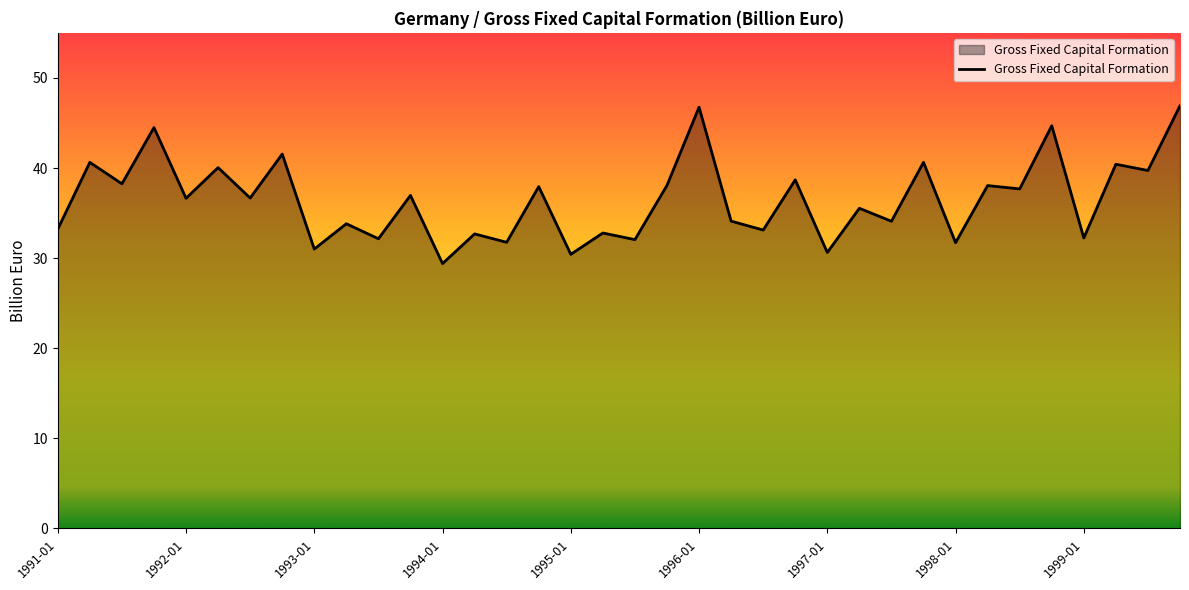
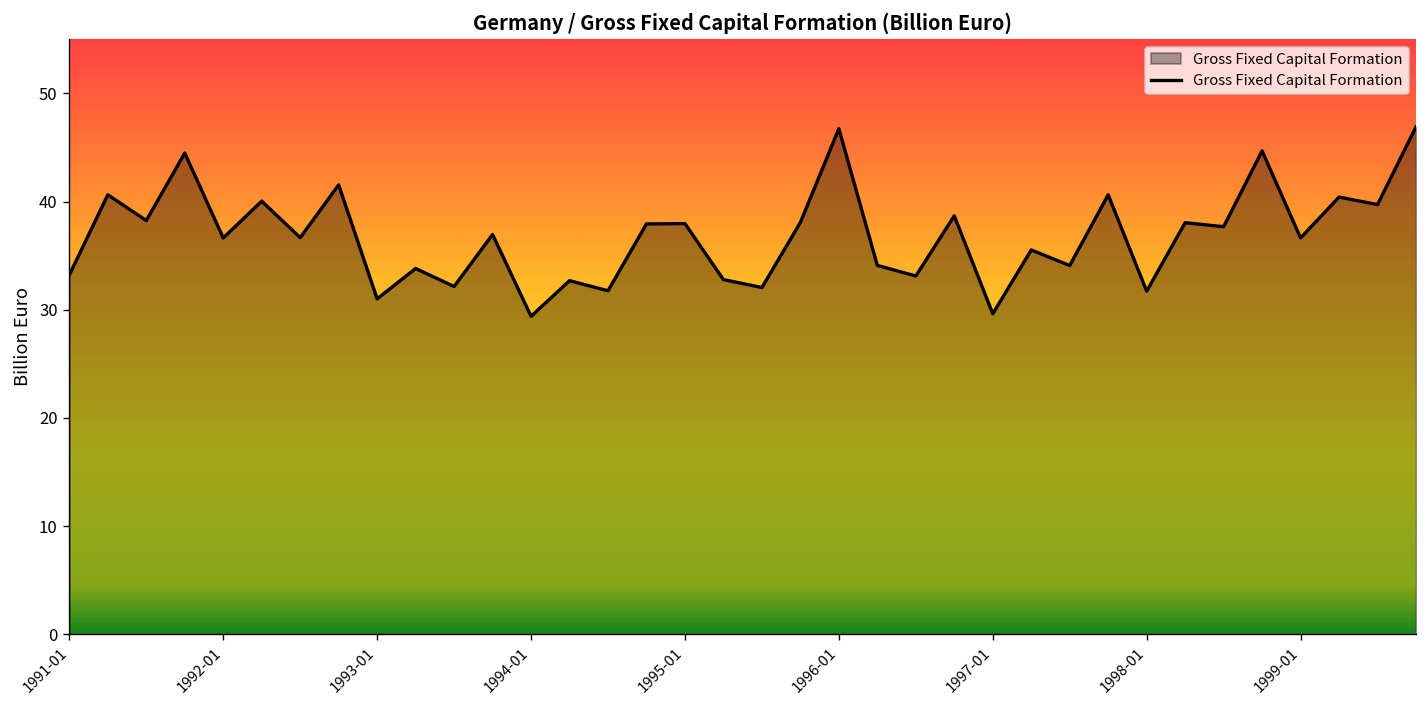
1995-01: 30 -> 38
1997-01: 31 -> 30
1999-01: 32 -> 37
